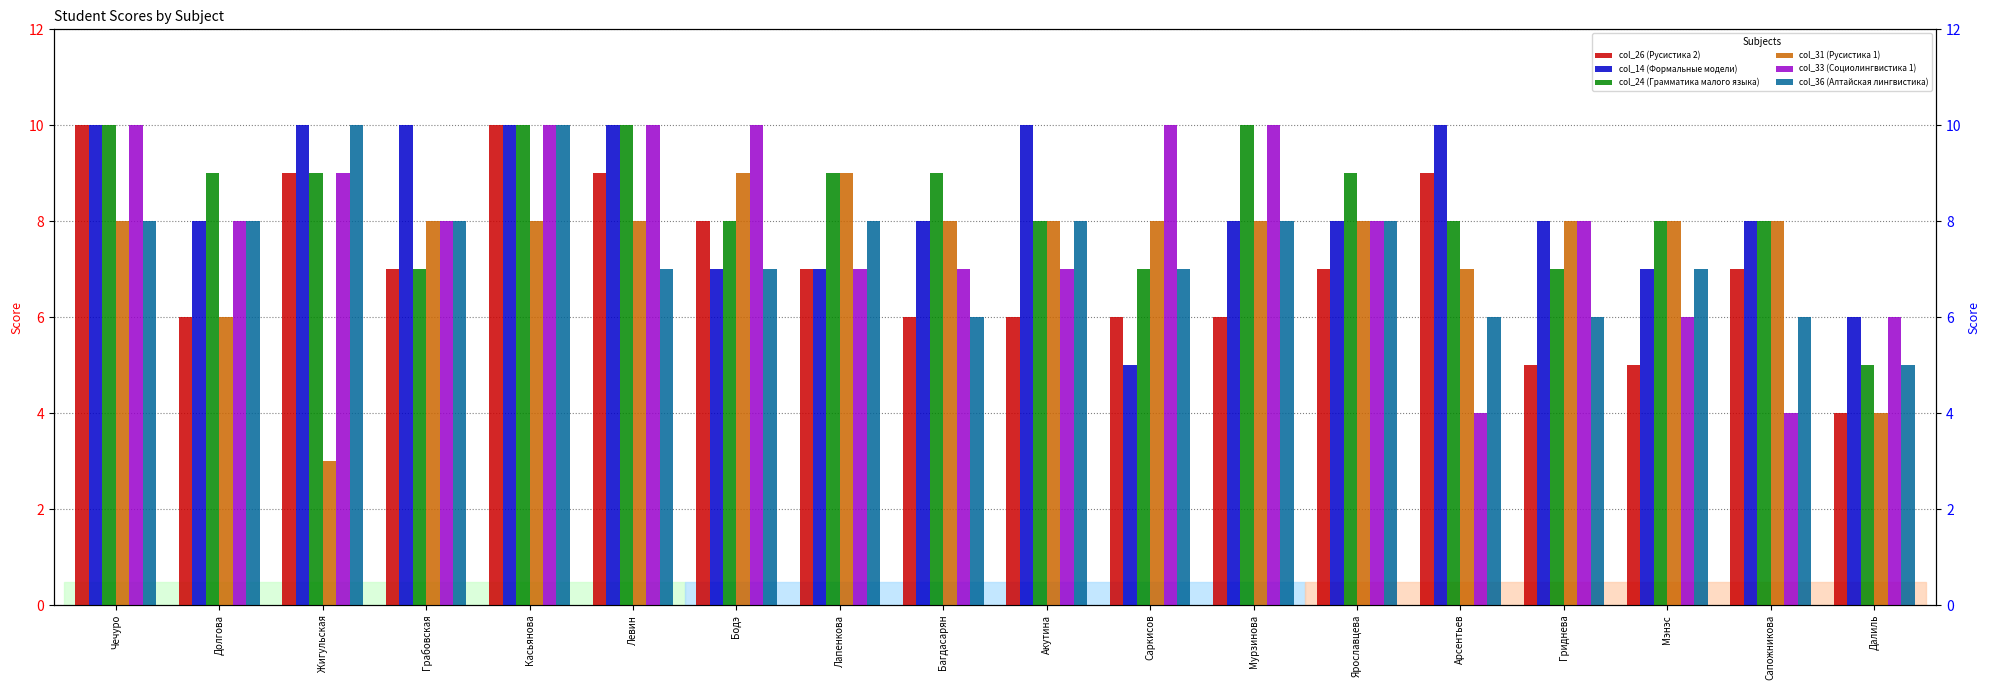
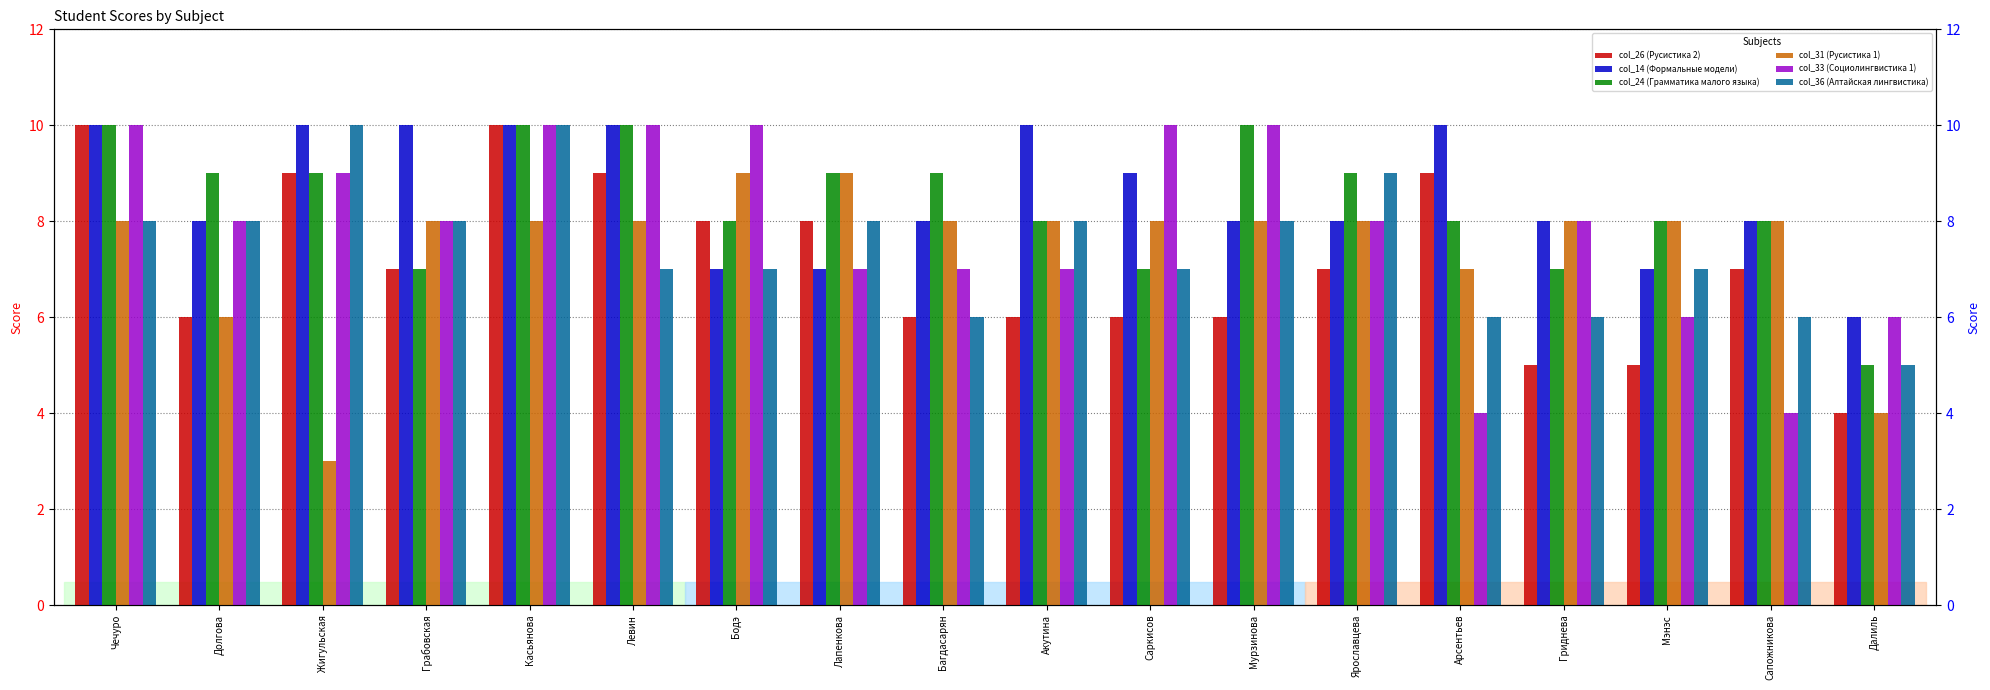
col_26 (Русистика 2), Лапенкова: 7 -> 8
col_14 (Формальные модели), Саркисов: 5 -> 9
col_36 (Алтайская лингвистика), Ярославцева: 8 -> 9
